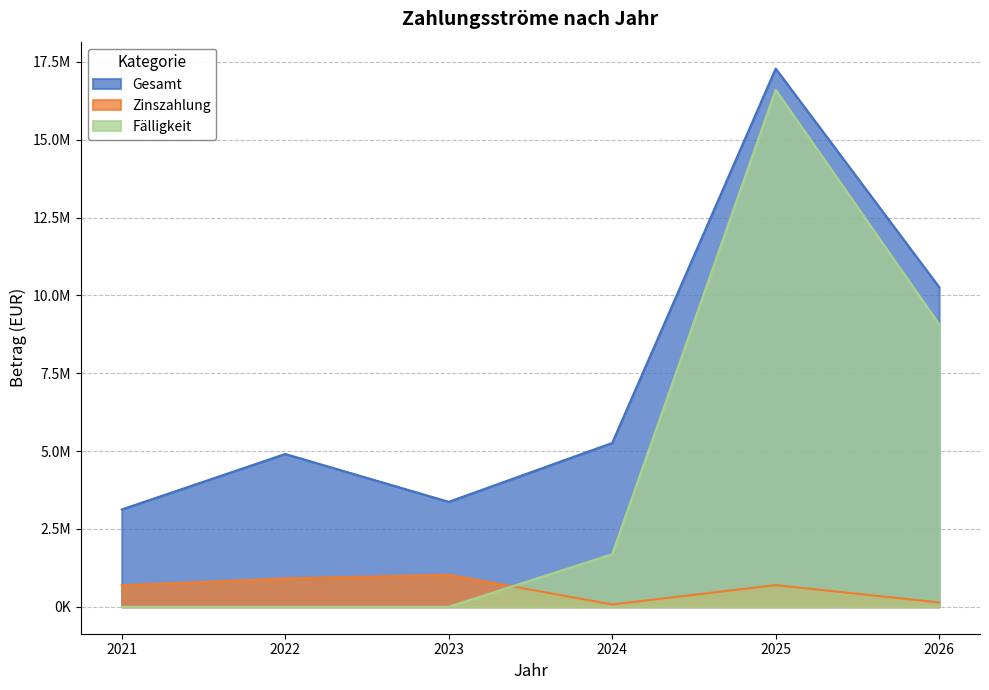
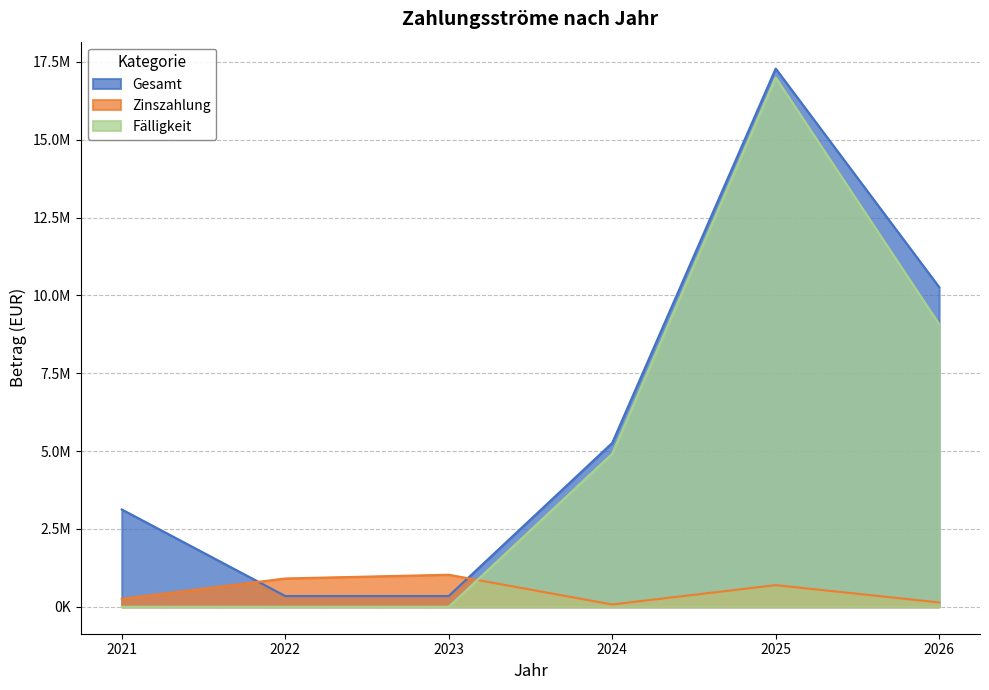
Zinszahlung, 2021: 700000 -> 300000
Gesamt, 2022: 4900000 -> 300000
Gesamt, 2023: 3400000 -> 300000
Fälligkeit, 2024: 1700000 -> 4900000
Fälligkeit, 2025: 16600000 -> 17000000
